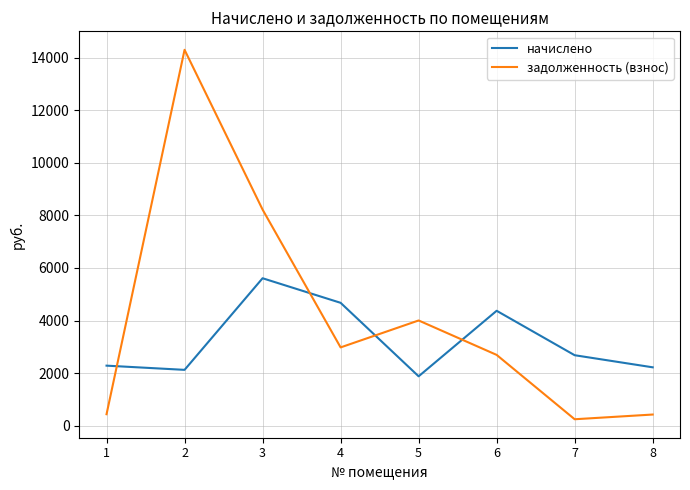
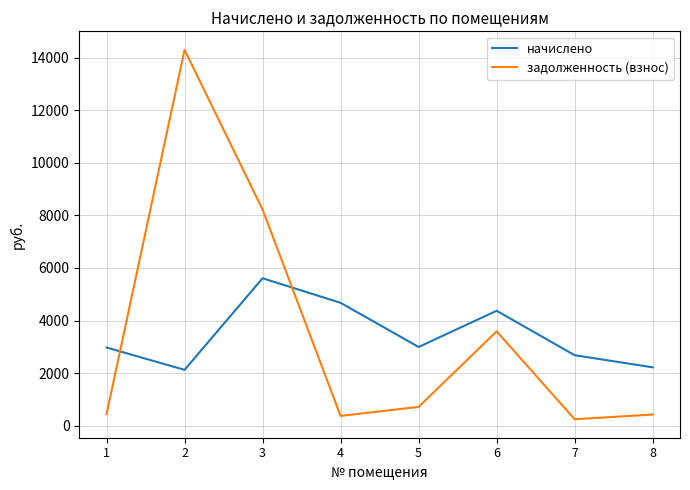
начислено, 1: 2300 -> 3000
задолженность (взнос), 4: 3000 -> 400
начислено, 5: 1900 -> 3000
задолженность (взнос), 5: 4000 -> 700
задолженность (взнос), 6: 2700 -> 3600
